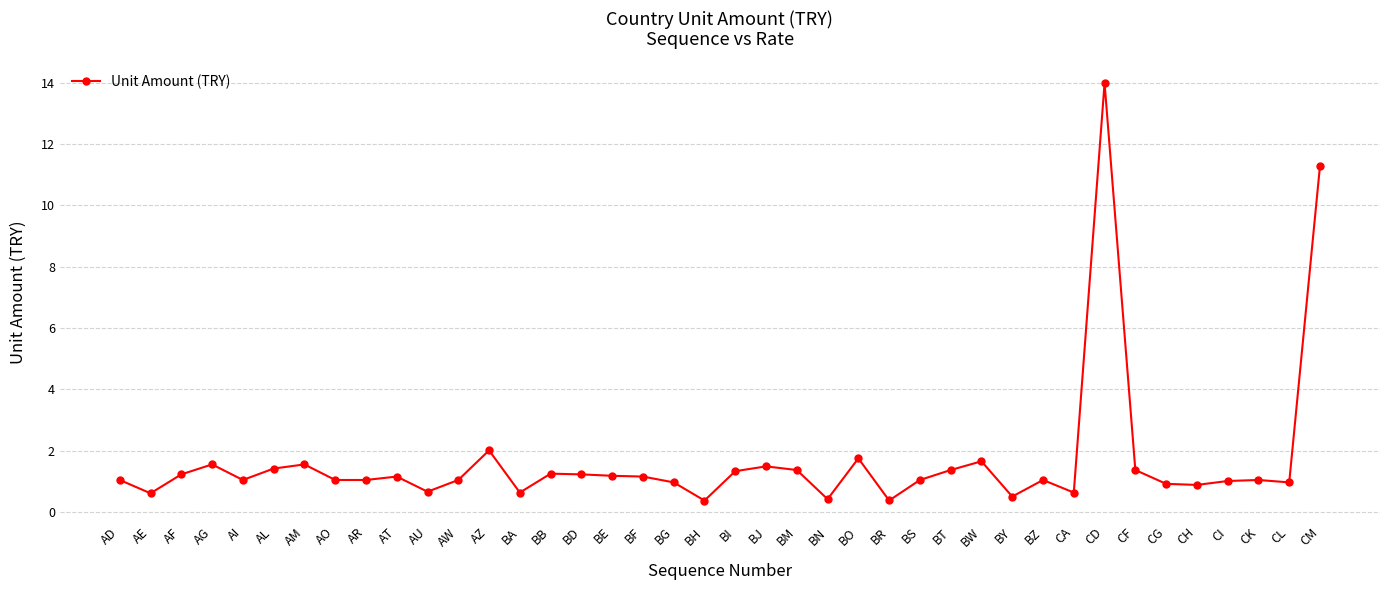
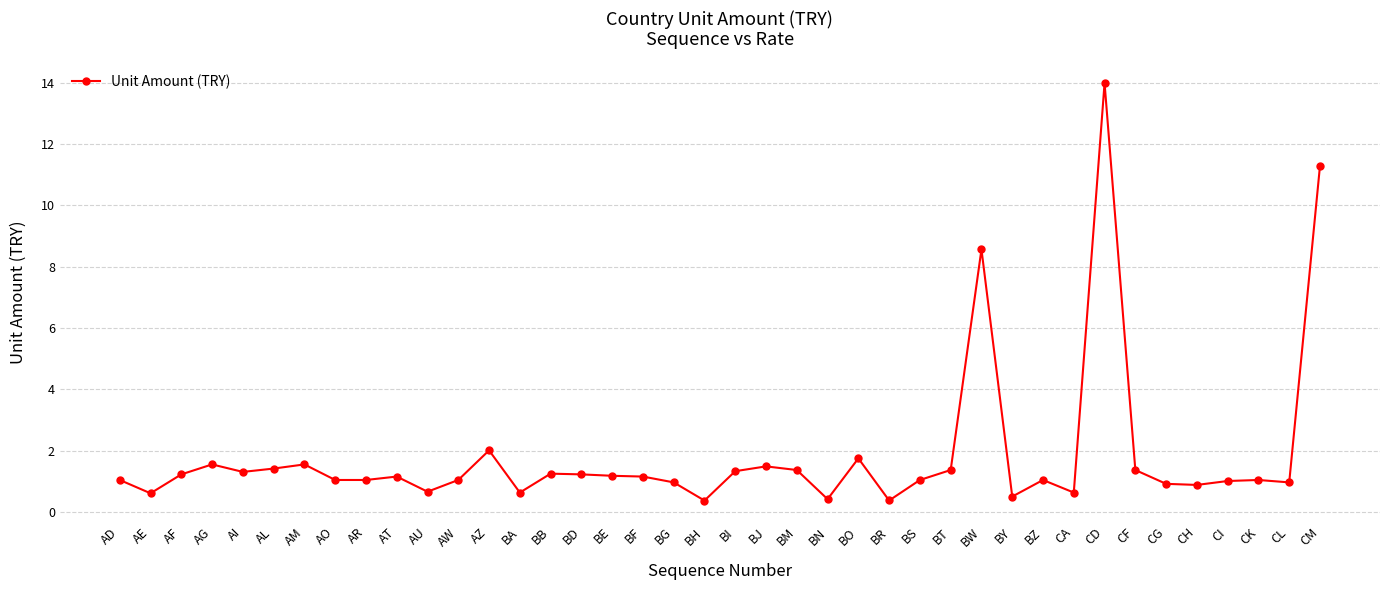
AI: 1.1 -> 1.3
BW: 1.7 -> 8.6
